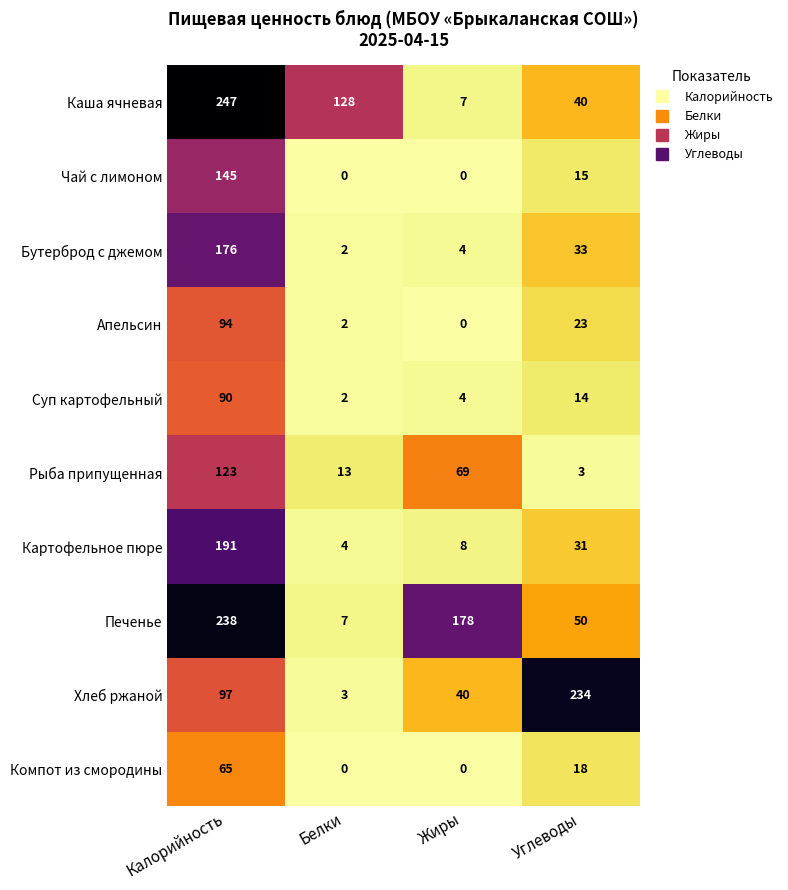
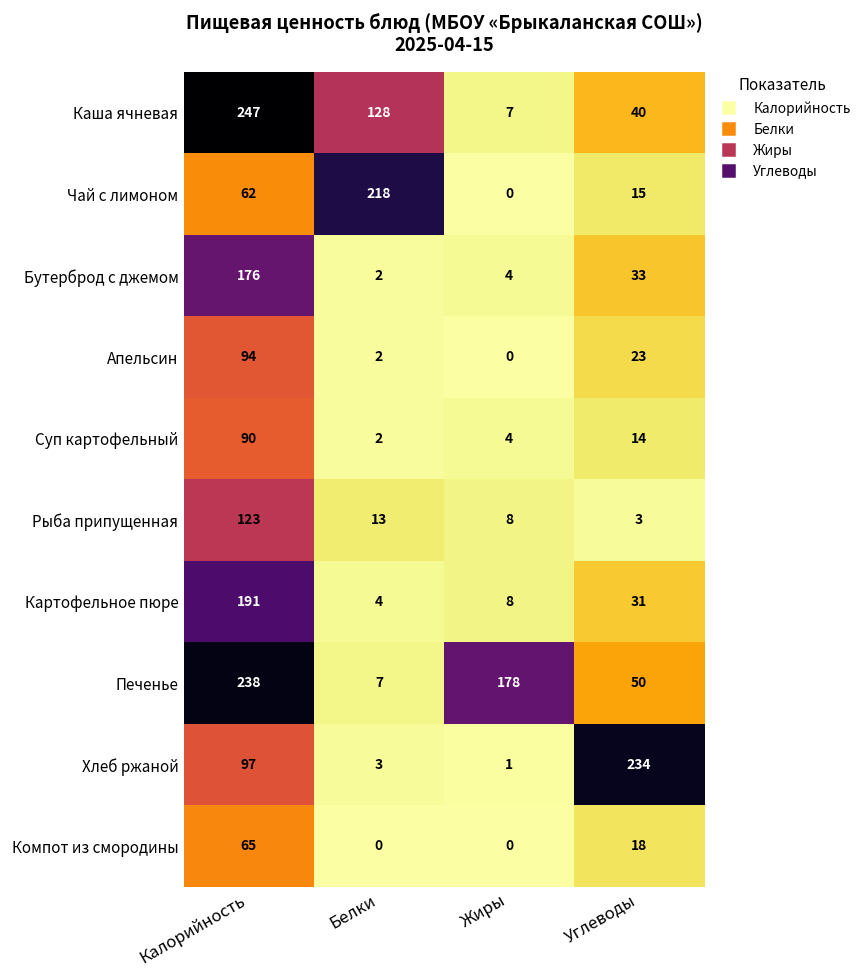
Чай с лимоном, Калорийность: 145 -> 62
Чай с лимоном, Белки: 0 -> 218
Рыба припущенная, Жиры: 69 -> 8
Хлеб ржаной, Жиры: 40 -> 1
